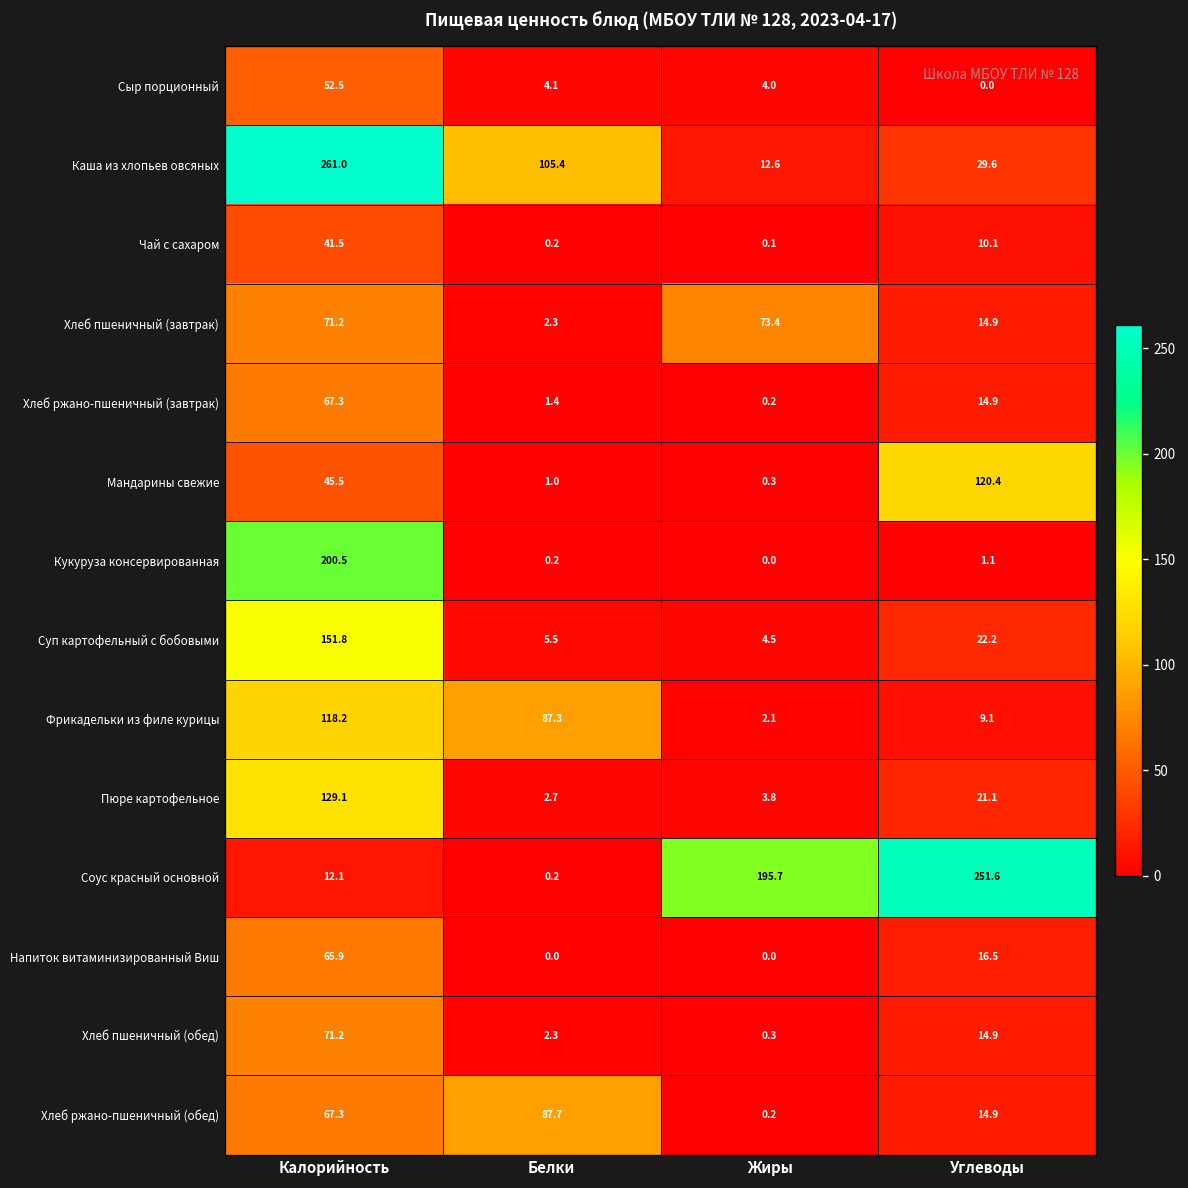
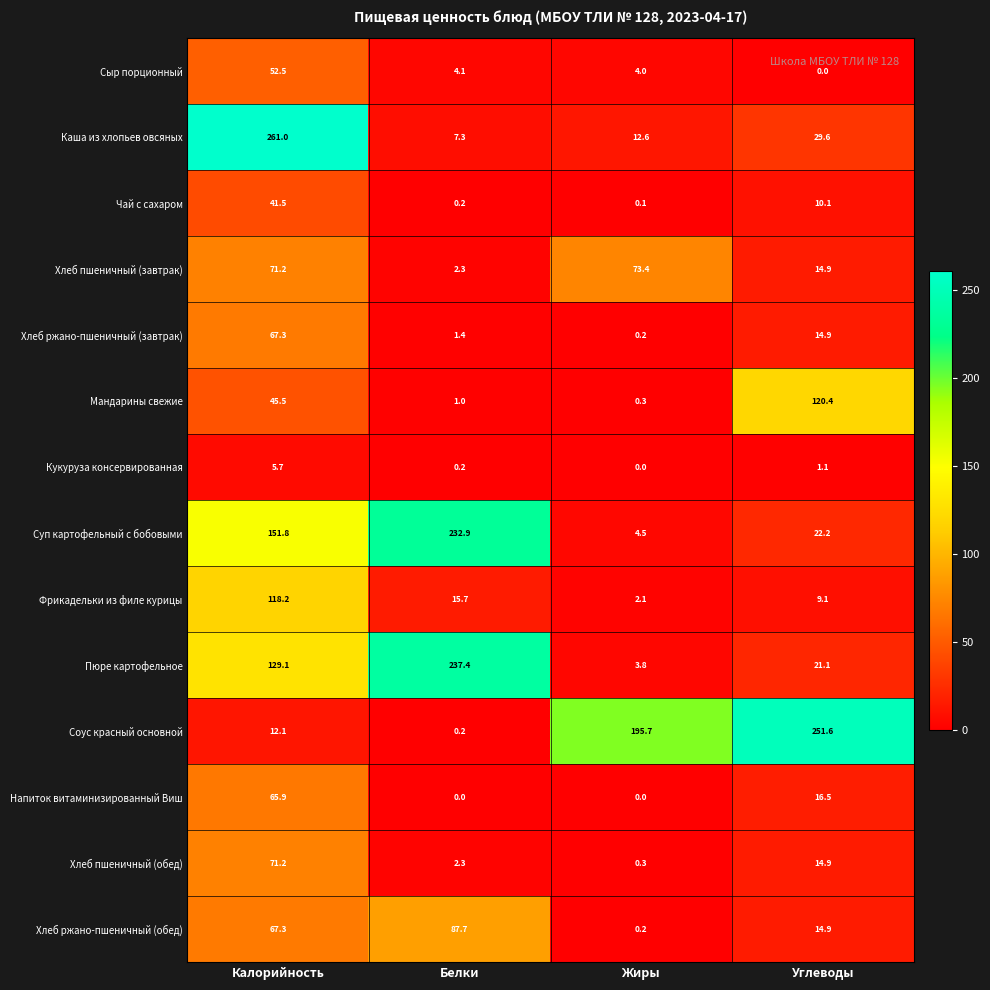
Каша из хлопьев овсяных, Белки: 105.4 -> 7.3
Кукуруза консервированная, Калорийность: 200.5 -> 5.7
Суп картофельный с бобовыми, Белки: 5.5 -> 232.9
Фрикадельки из филе курицы, Белки: 87.3 -> 15.7
Пюре картофельное, Белки: 2.7 -> 237.4
